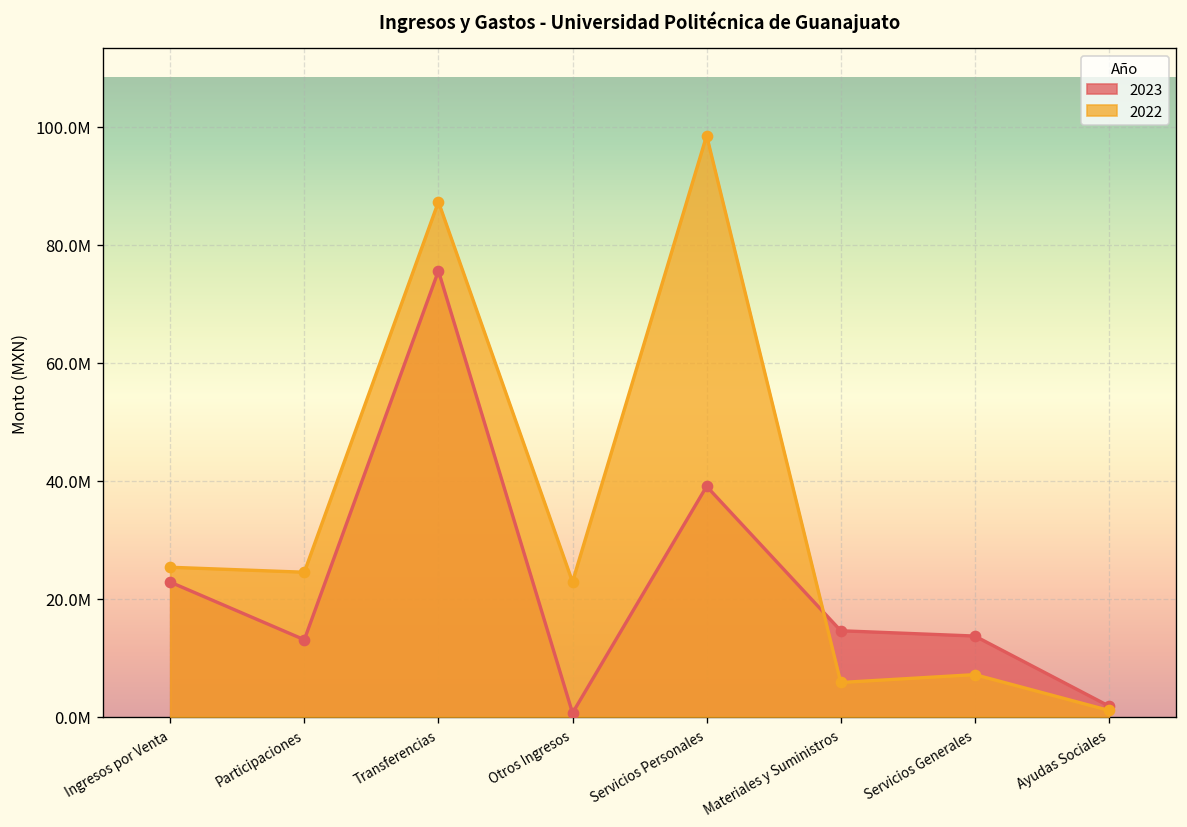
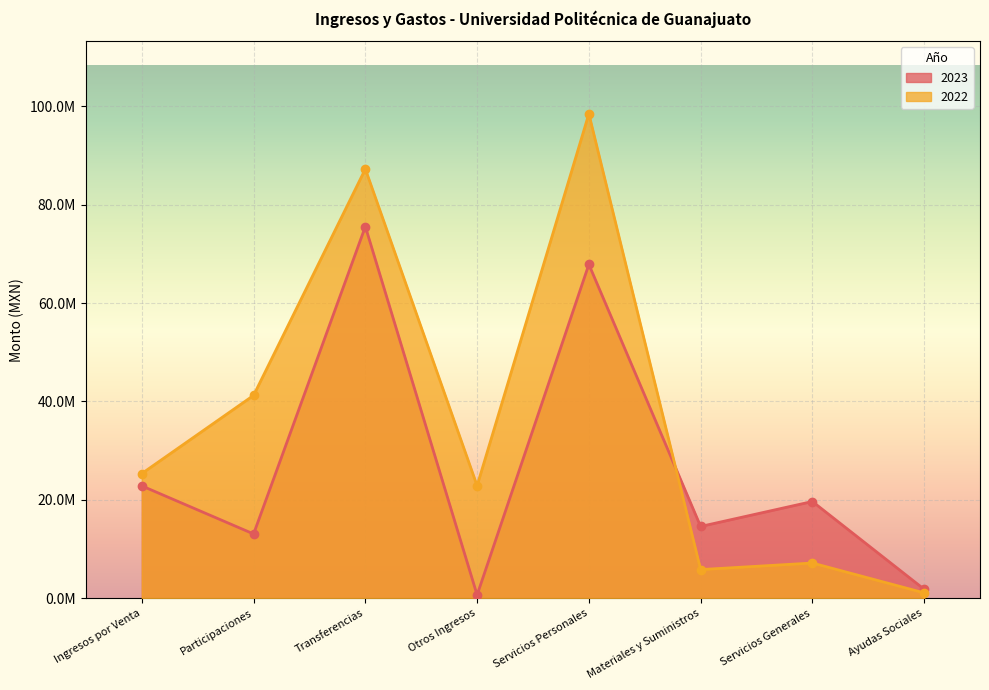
2022, Participaciones: 24000000 -> 41000000
2023, Servicios Personales: 39000000 -> 68000000
2023, Servicios Generales: 14000000 -> 20000000
